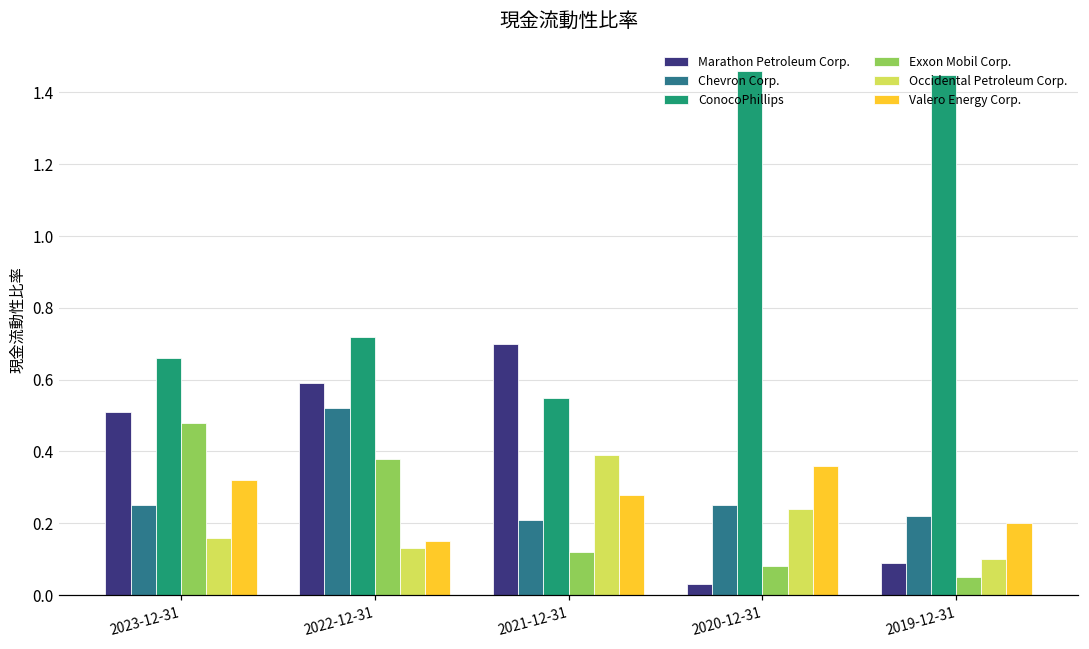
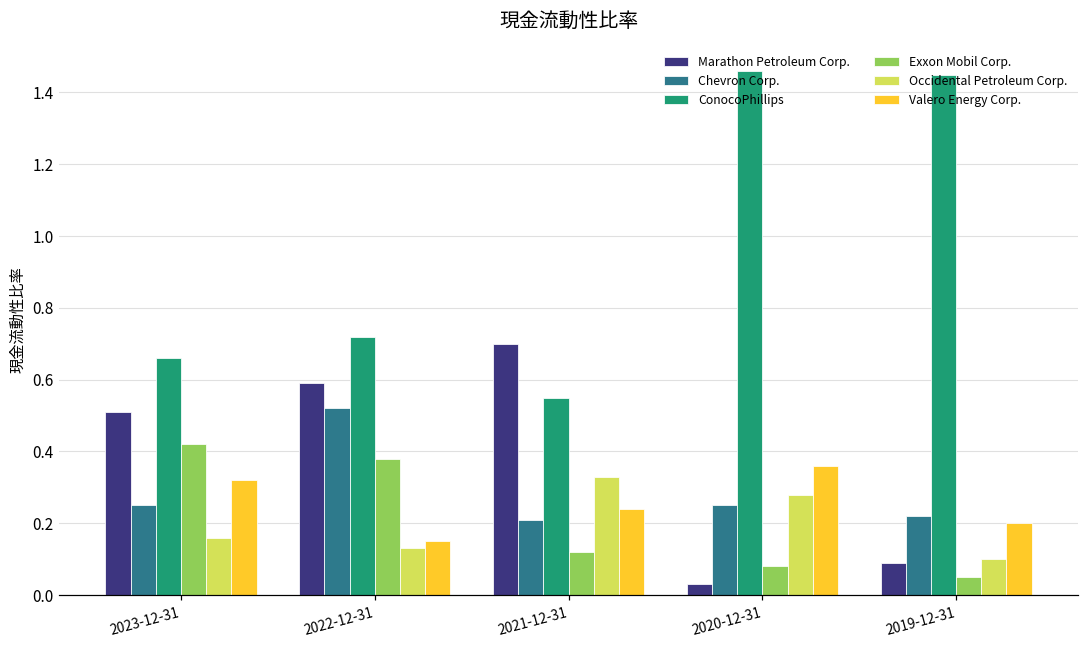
Exxon Mobil Corp., 2023-12-31: 0.48 -> 0.42
Occidental Petroleum Corp., 2021-12-31: 0.39 -> 0.33
Valero Energy Corp., 2021-12-31: 0.28 -> 0.24
Occidental Petroleum Corp., 2020-12-31: 0.24 -> 0.28
